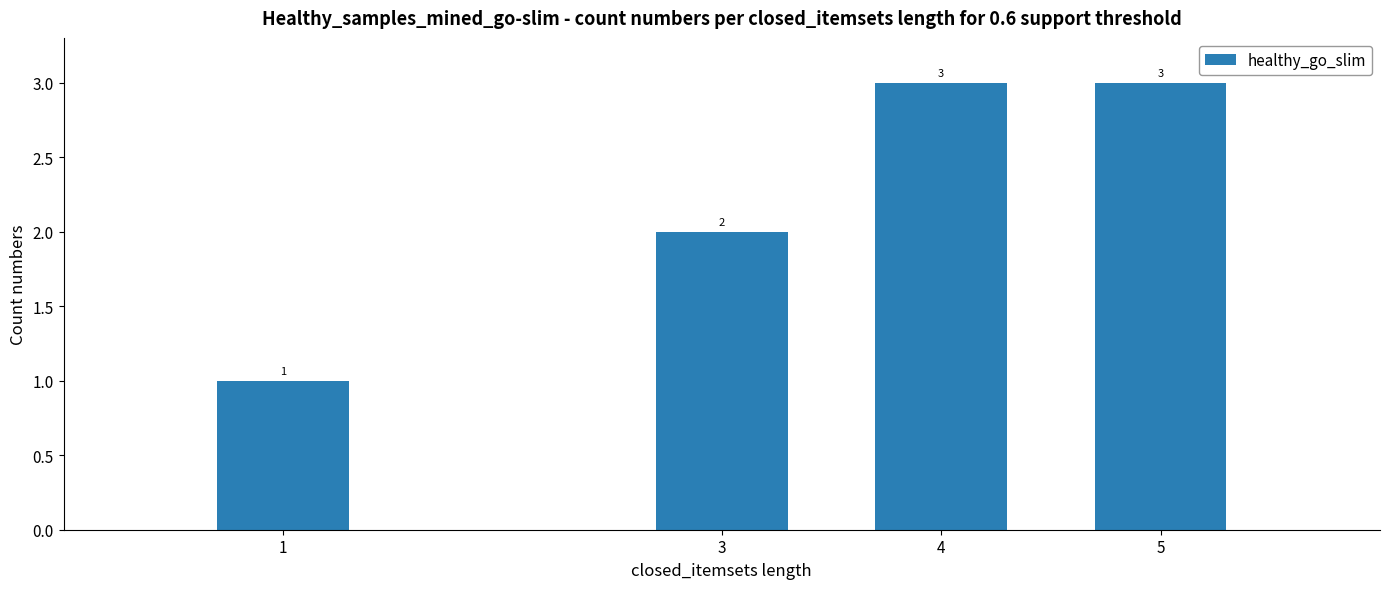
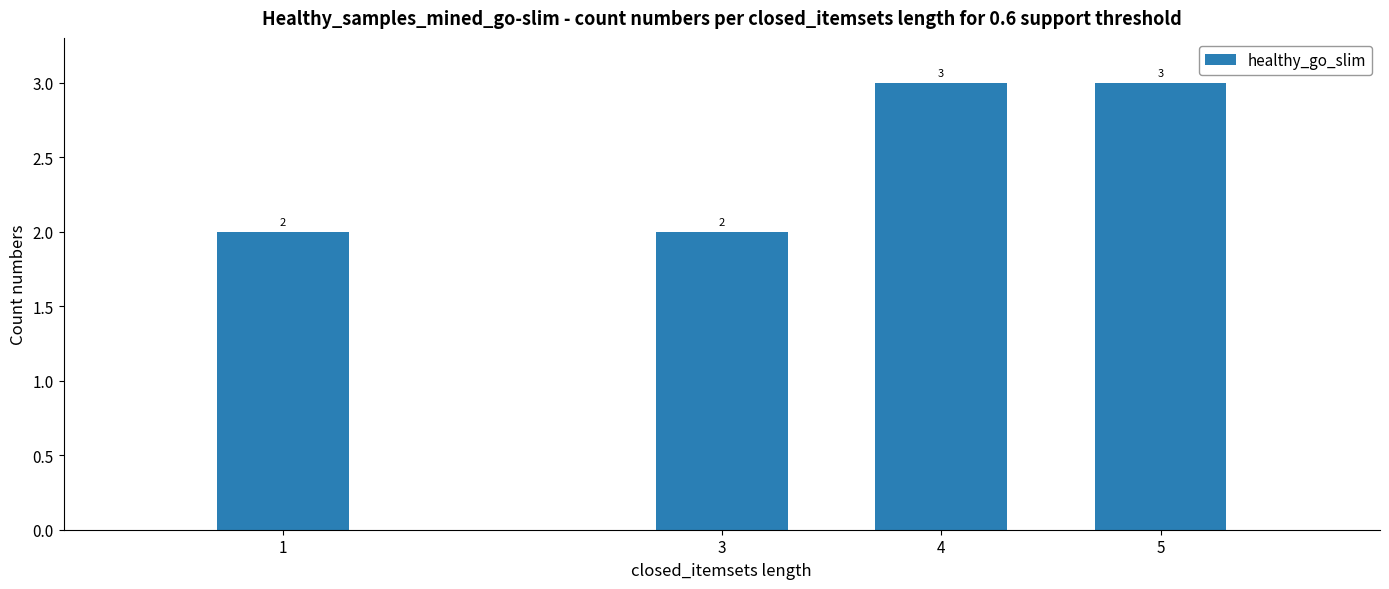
1: 1 -> 2
